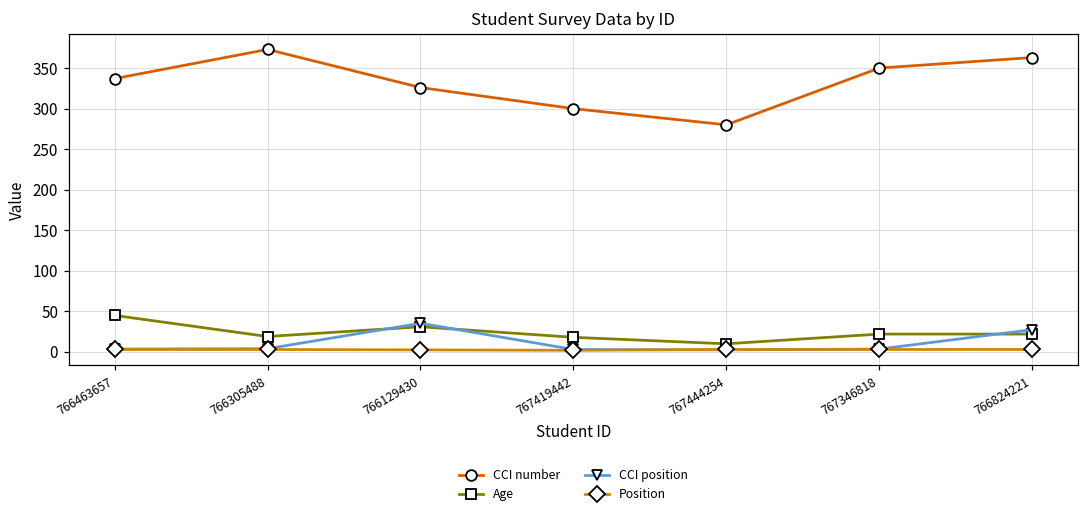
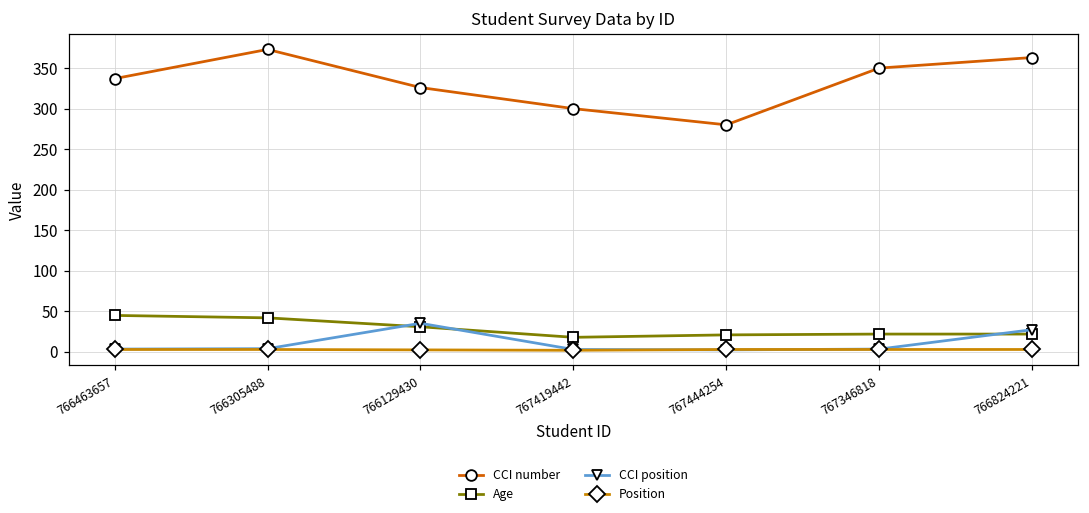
Age, 766305488: 20 -> 40
Age, 767444254: 10 -> 20
